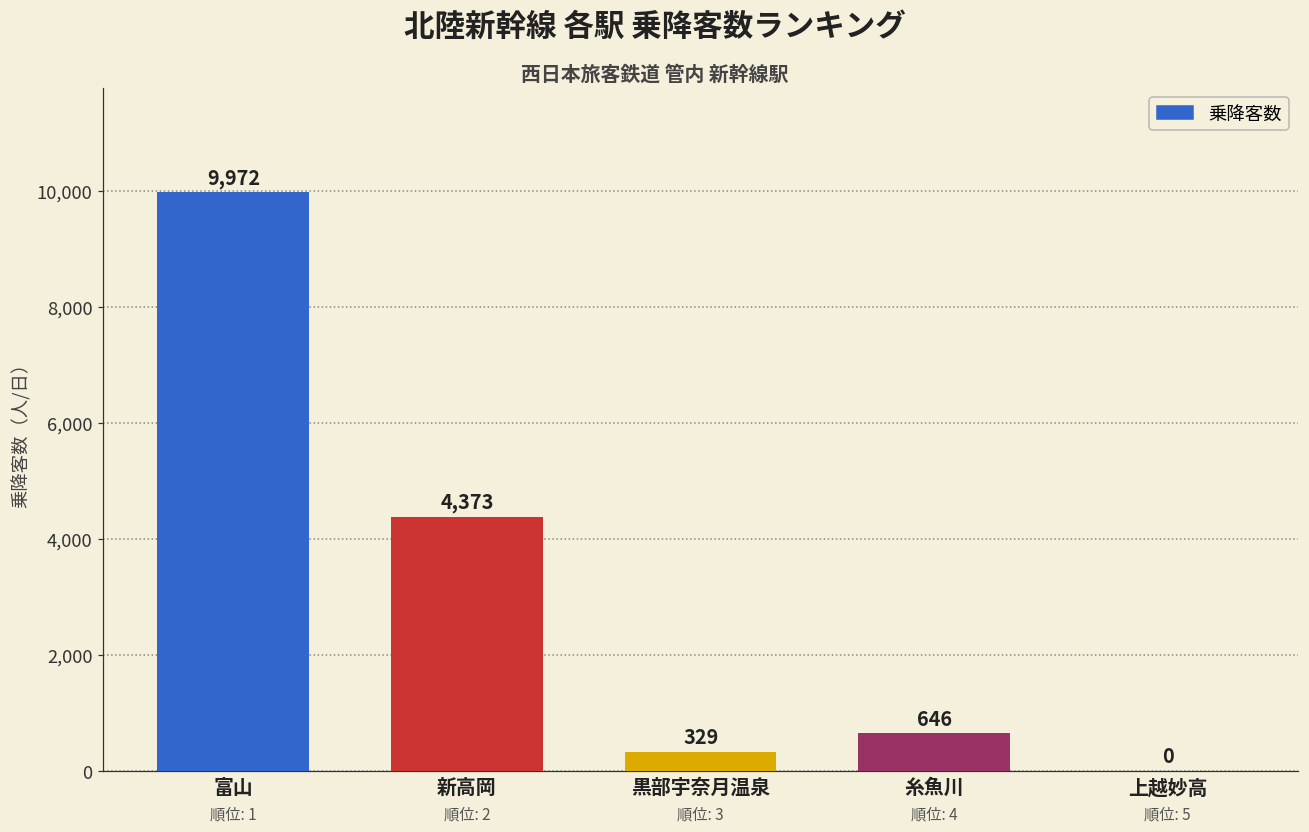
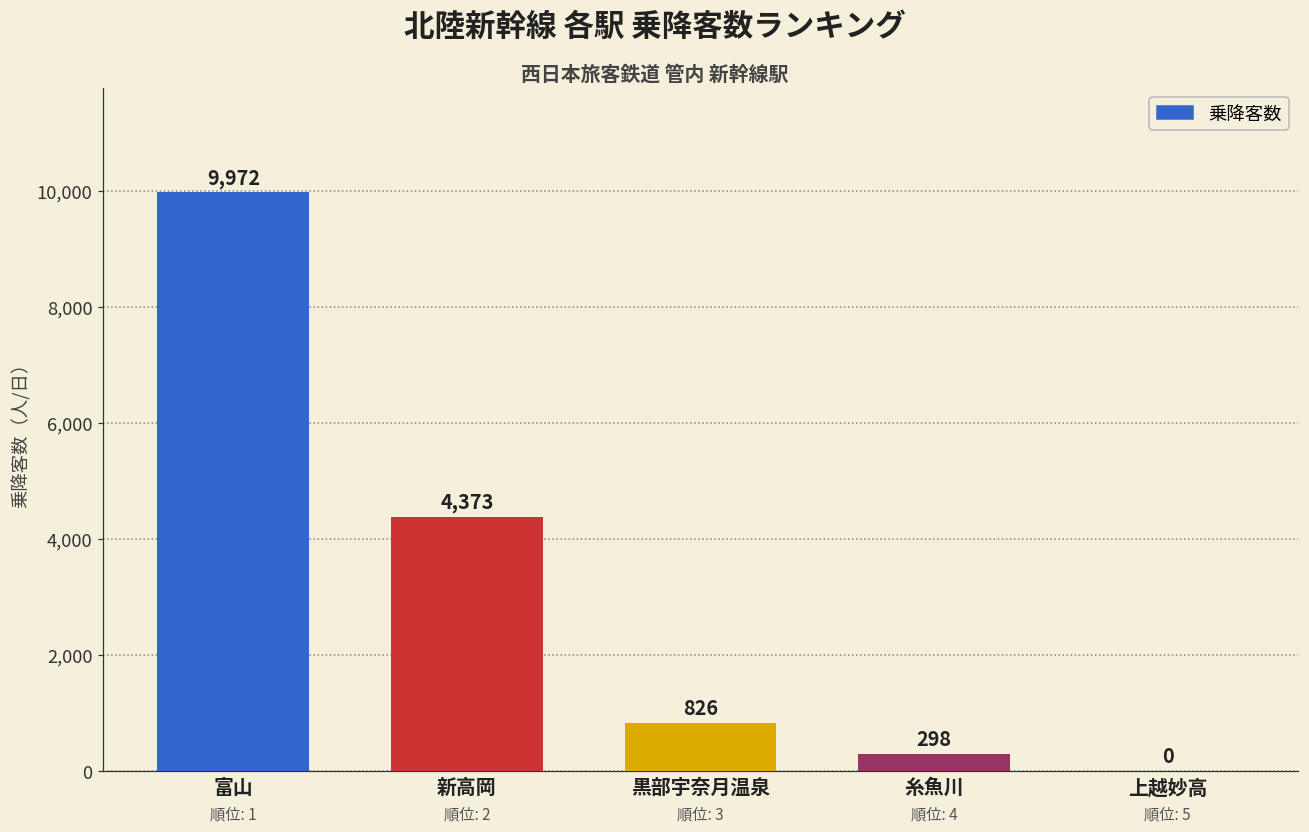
黒部宇奈月温泉: 329 -> 826
糸魚川: 646 -> 298
